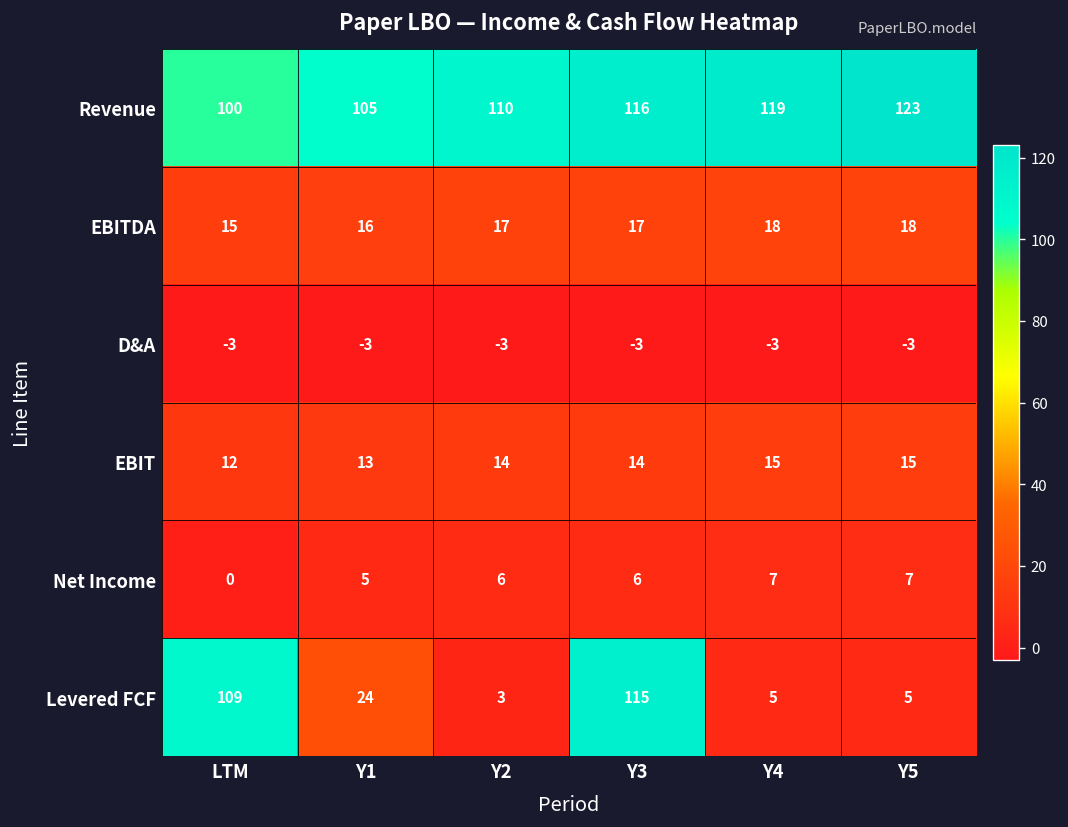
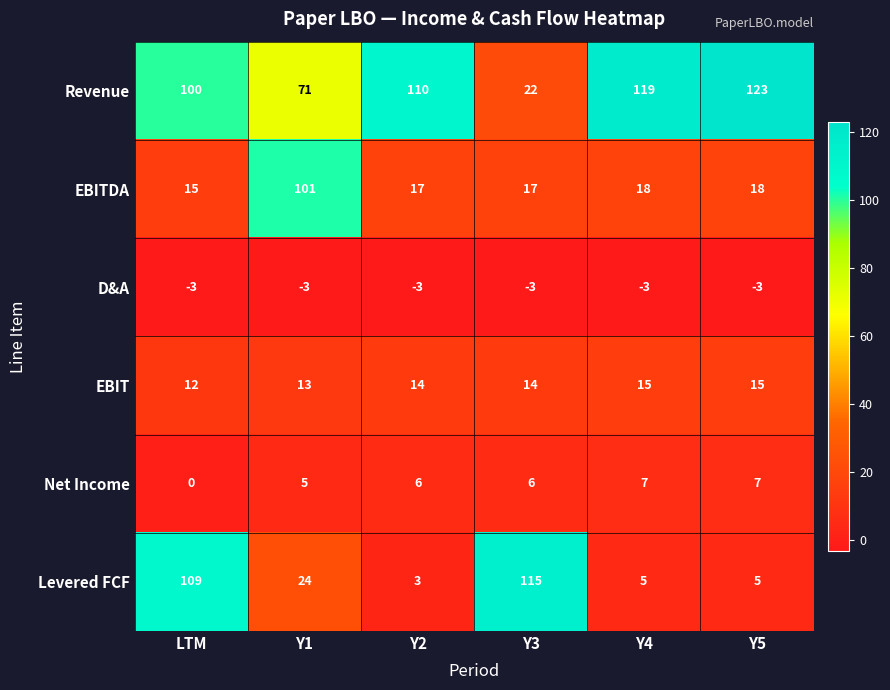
Revenue, Y1: 105 -> 71
Revenue, Y3: 116 -> 22
EBITDA, Y1: 16 -> 101
